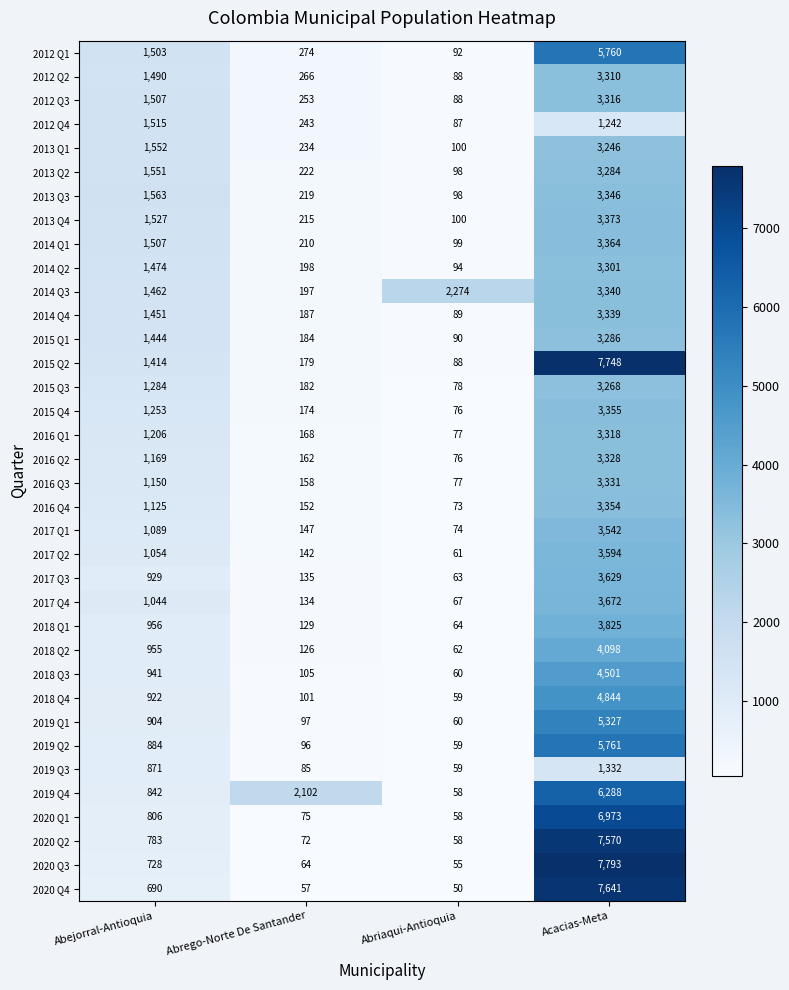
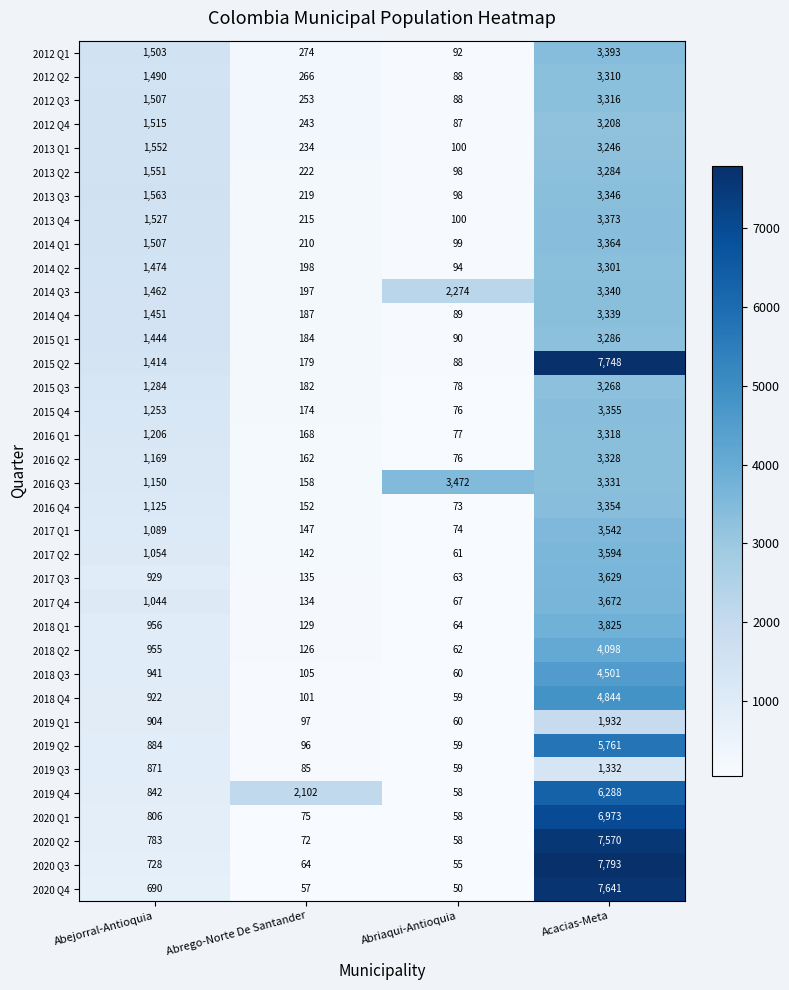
2012 Q1, Acacias-Meta: 5,760 -> 3,393
2012 Q4, Acacias-Meta: 1,242 -> 3,208
2016 Q3, Abriaqui-Antioquia: 77 -> 3,472
2019 Q1, Acacias-Meta: 5,327 -> 1,932
